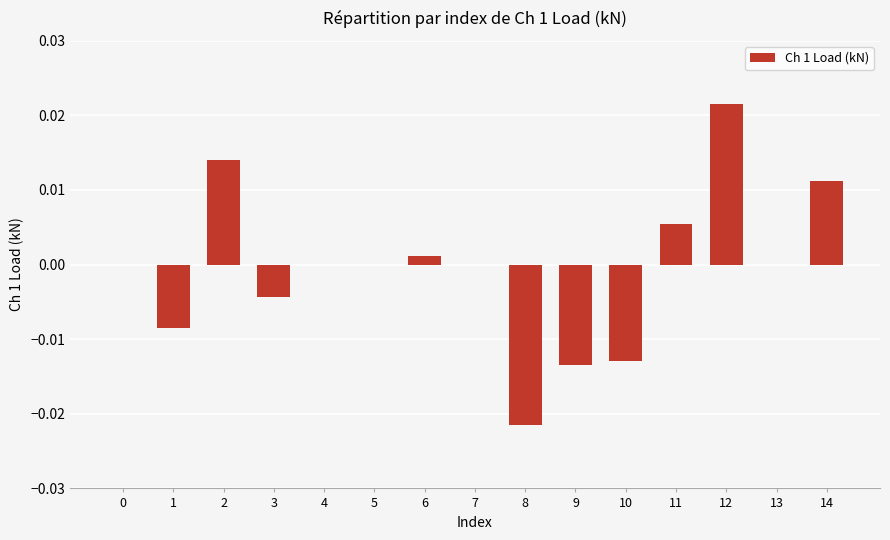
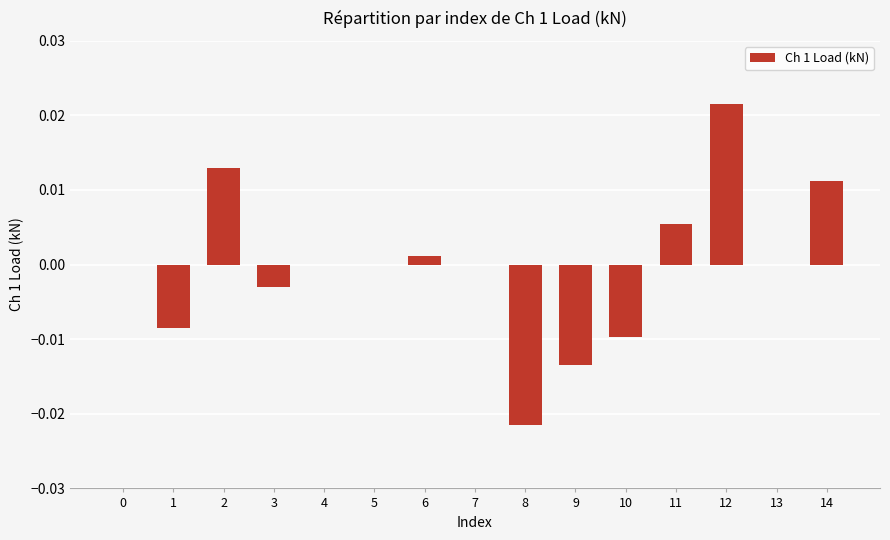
2: 0.014 -> 0.013
3: -0.004 -> -0.003
10: -0.013 -> -0.010
